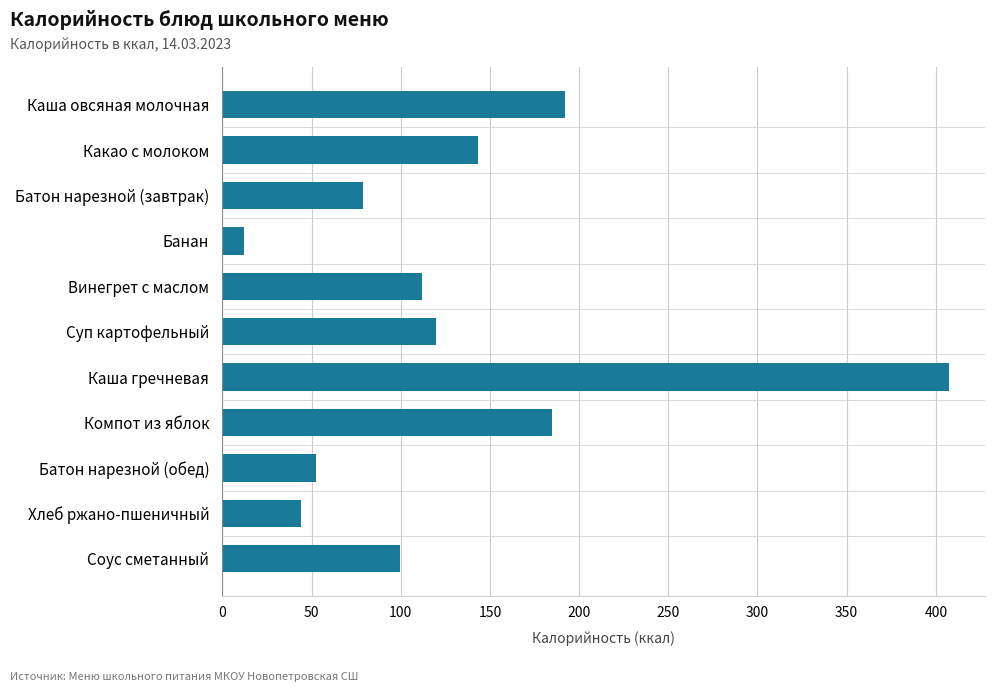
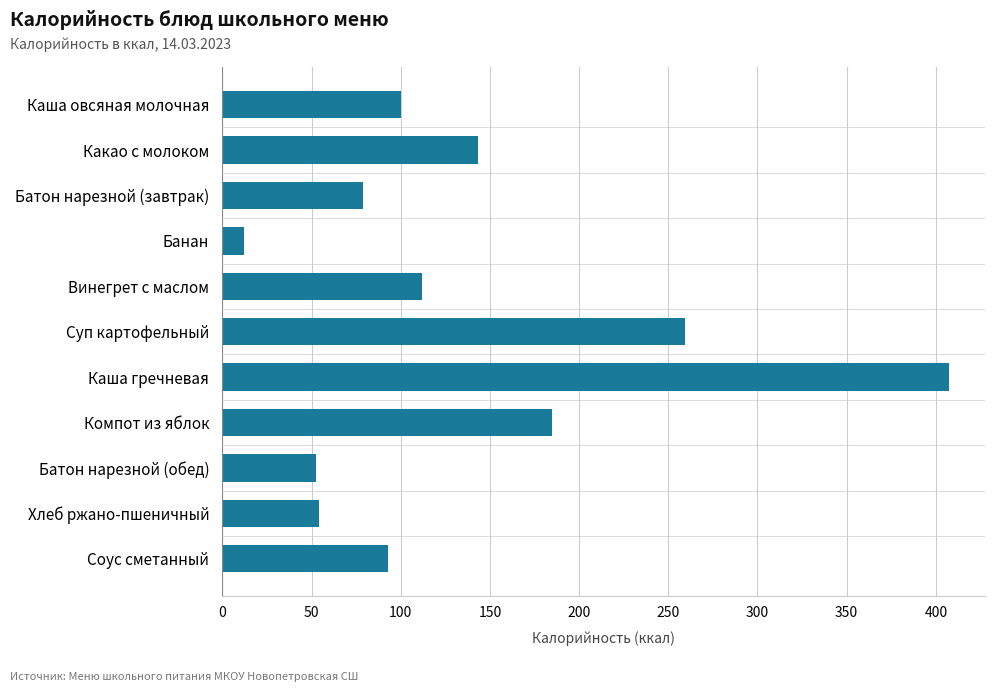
Каша овсяная молочная: 192 -> 100
Суп картофельный: 120 -> 260
Хлеб ржано-пшеничный: 44 -> 54
Соус сметанный: 100 -> 93
